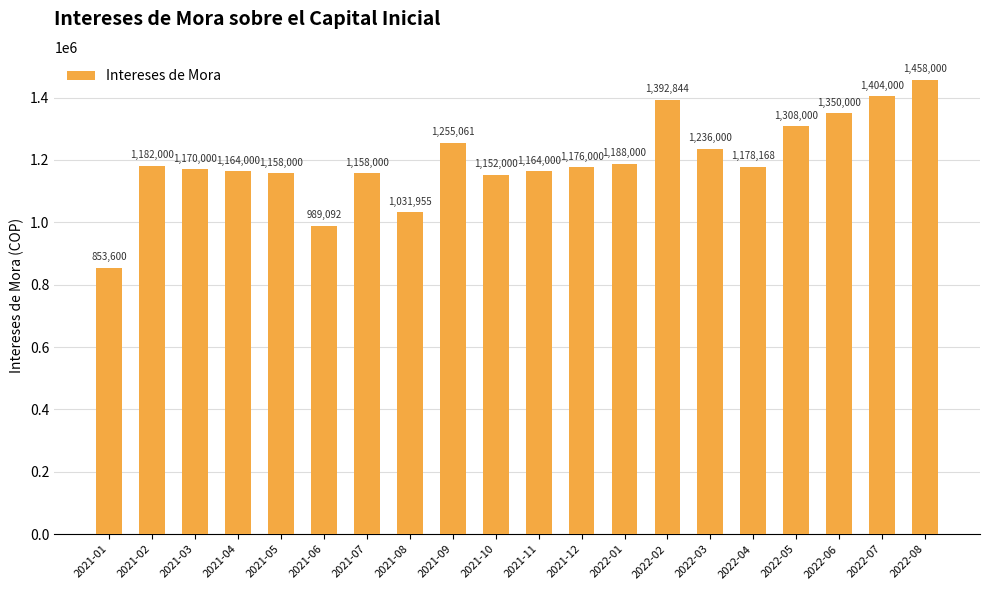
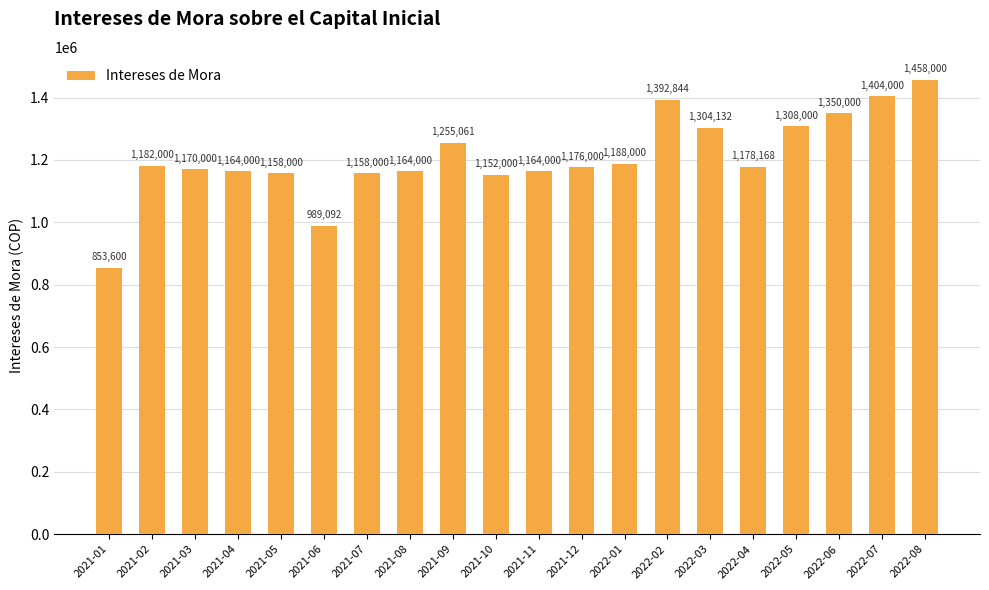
2021-08: 1,031,955 -> 1,164,000
2022-03: 1,236,000 -> 1,304,132
